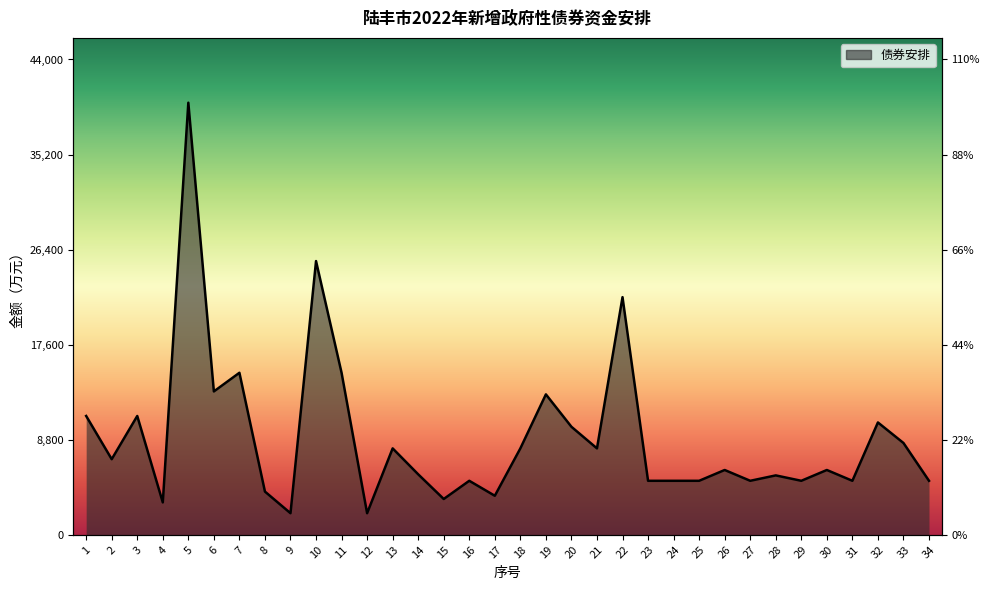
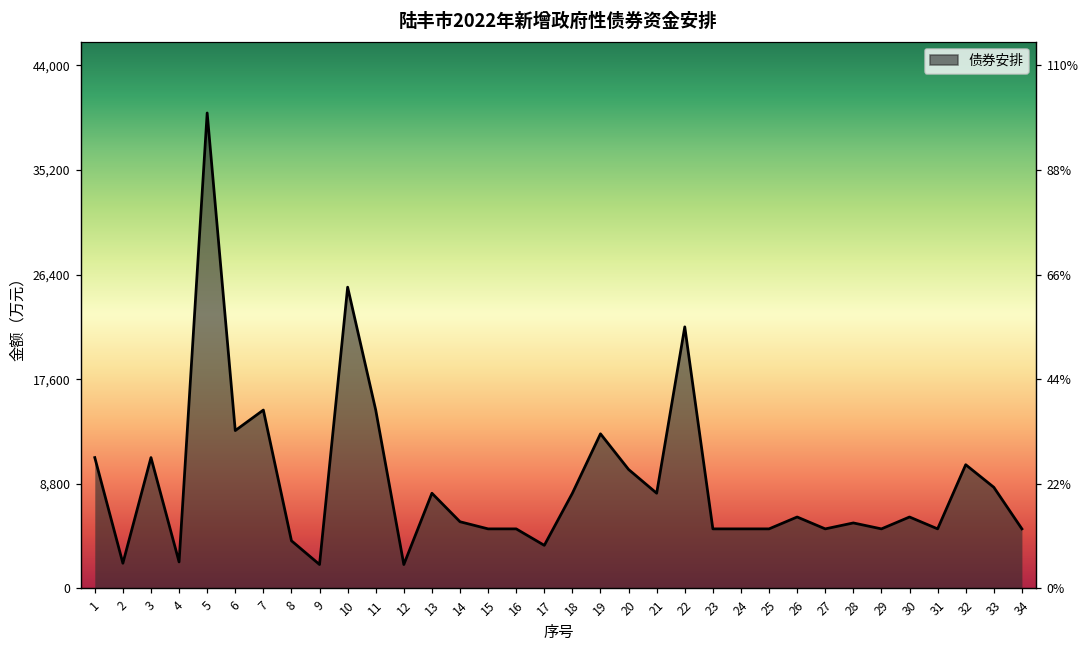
2: 7,000 -> 2,100
4: 3,000 -> 2,200
15: 3,300 -> 5,000
